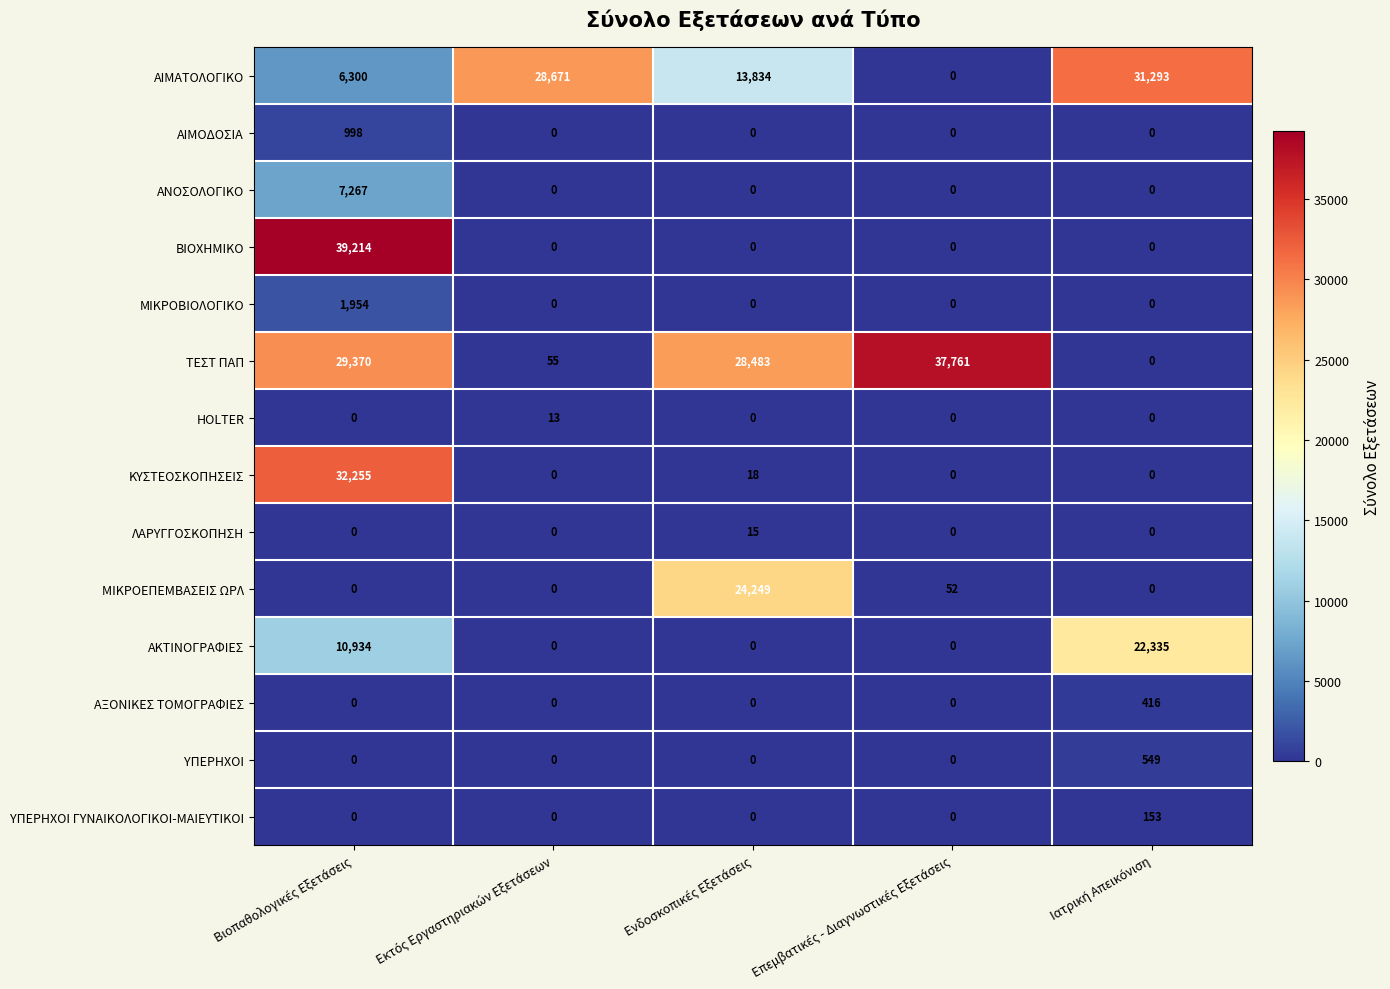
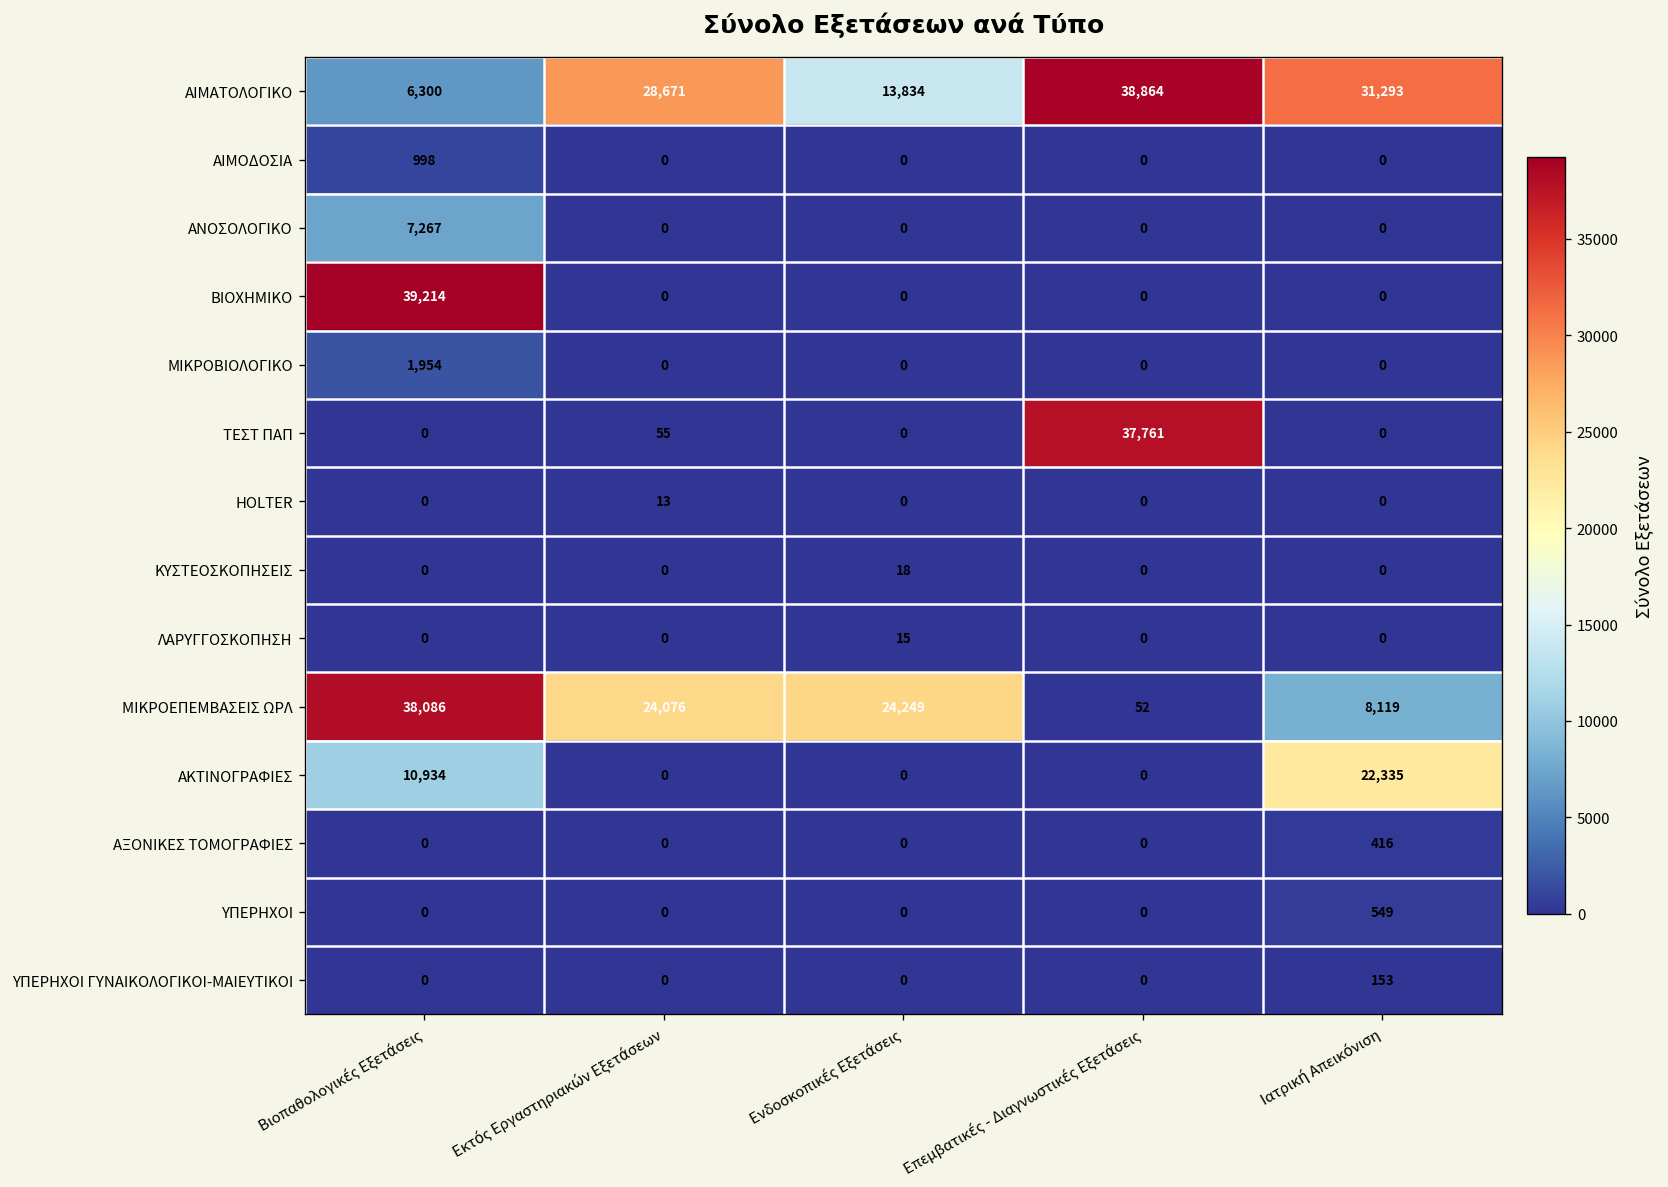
ΑΙΜΑΤΟΛΟΓΙΚΟ, Επεμβατικές - Διαγνωστικές Εξετάσεις: 0 -> 38,864
ΤΕΣΤ ΠΑΠ, Βιοπαθολογικές Εξετάσεις: 29,370 -> 0
ΤΕΣΤ ΠΑΠ, Ενδοσκοπικές Εξετάσεις: 28,483 -> 0
ΚΥΣΤΕΟΣΚΟΠΗΣΕΙΣ, Βιοπαθολογικές Εξετάσεις: 32,255 -> 0
ΜΙΚΡΟΕΠΕΜΒΑΣΕΙΣ ΩΡΛ, Βιοπαθολογικές Εξετάσεις: 0 -> 38,086
ΜΙΚΡΟΕΠΕΜΒΑΣΕΙΣ ΩΡΛ, Εκτός Εργαστηριακών Εξετάσεων: 0 -> 24,076
ΜΙΚΡΟΕΠΕΜΒΑΣΕΙΣ ΩΡΛ, Ιατρική Απεικόνιση: 0 -> 8,119
